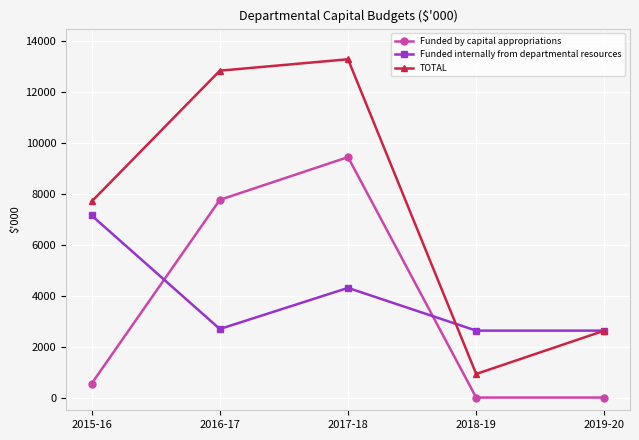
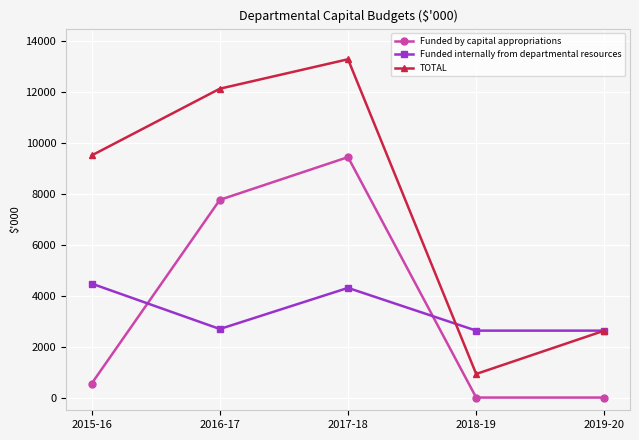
Funded internally from departmental resources, 2015-16: 7200 -> 4500
TOTAL, 2015-16: 7700 -> 9500
TOTAL, 2016-17: 12800 -> 12100
